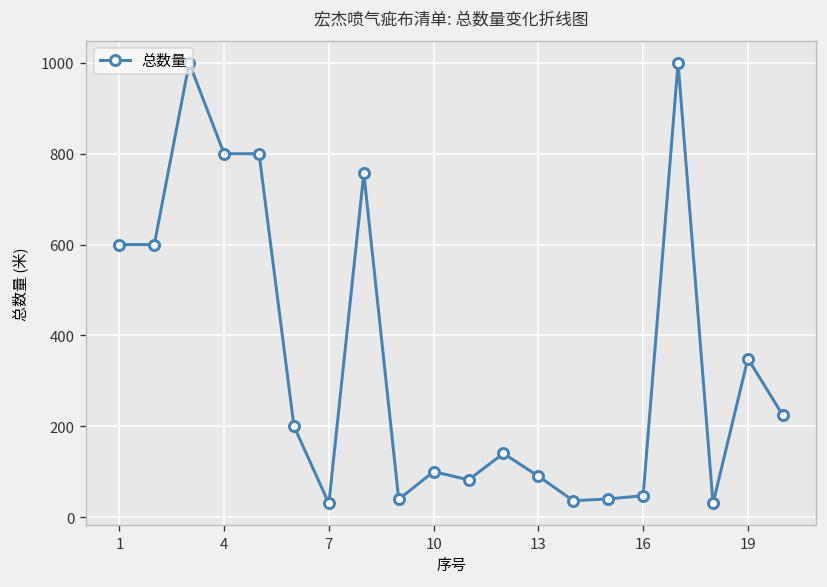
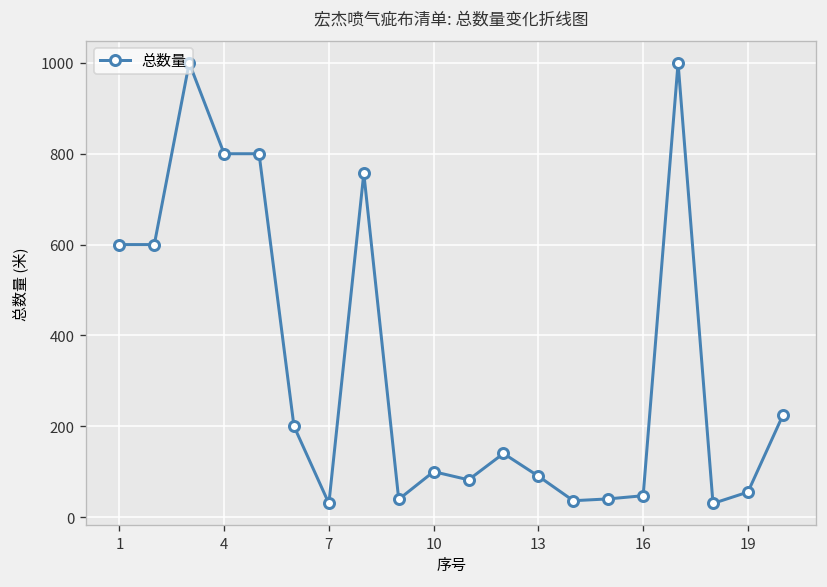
19: 350 -> 60
